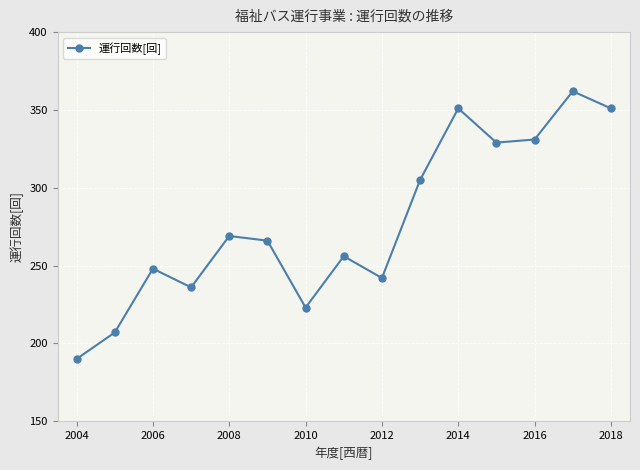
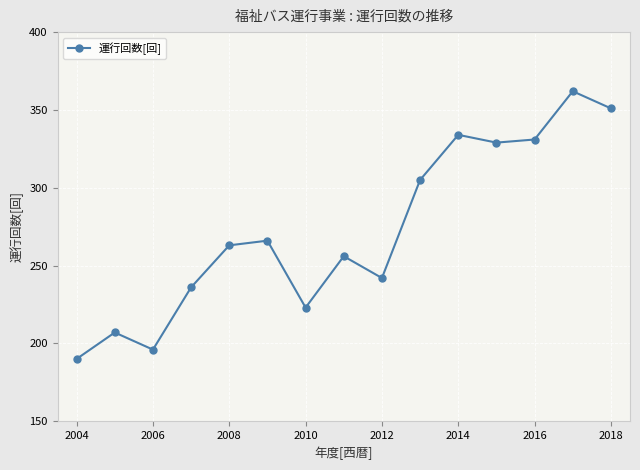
2006: 248 -> 196
2008: 269 -> 263
2014: 351 -> 334
